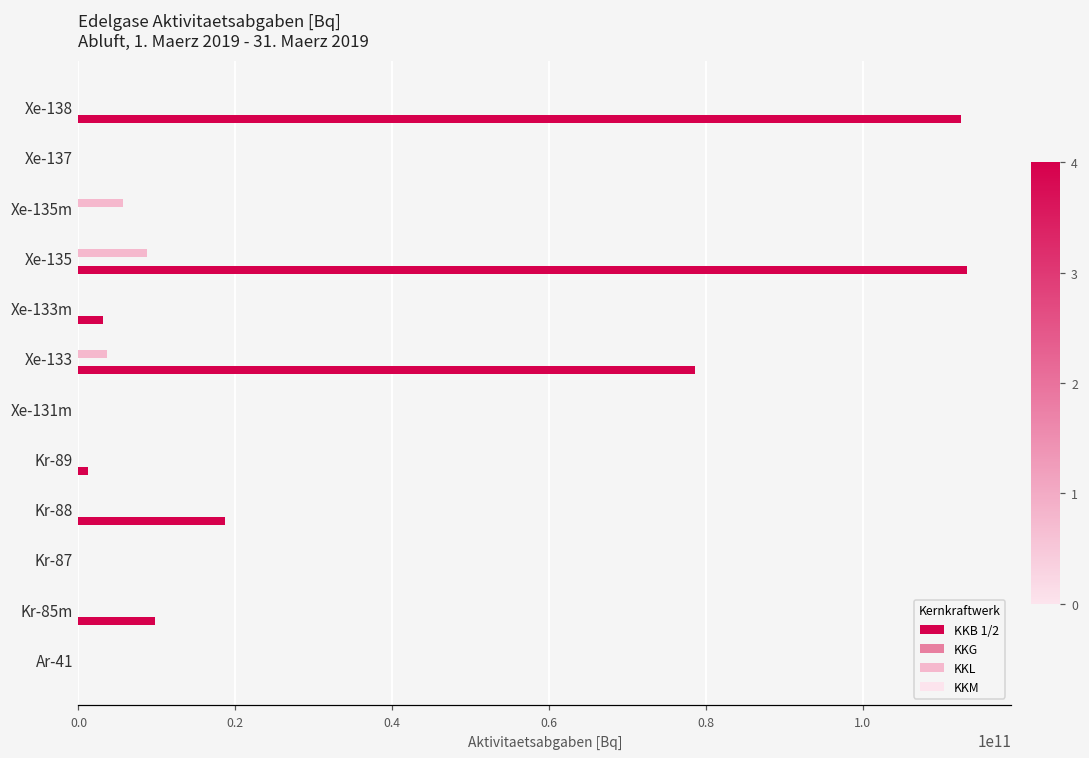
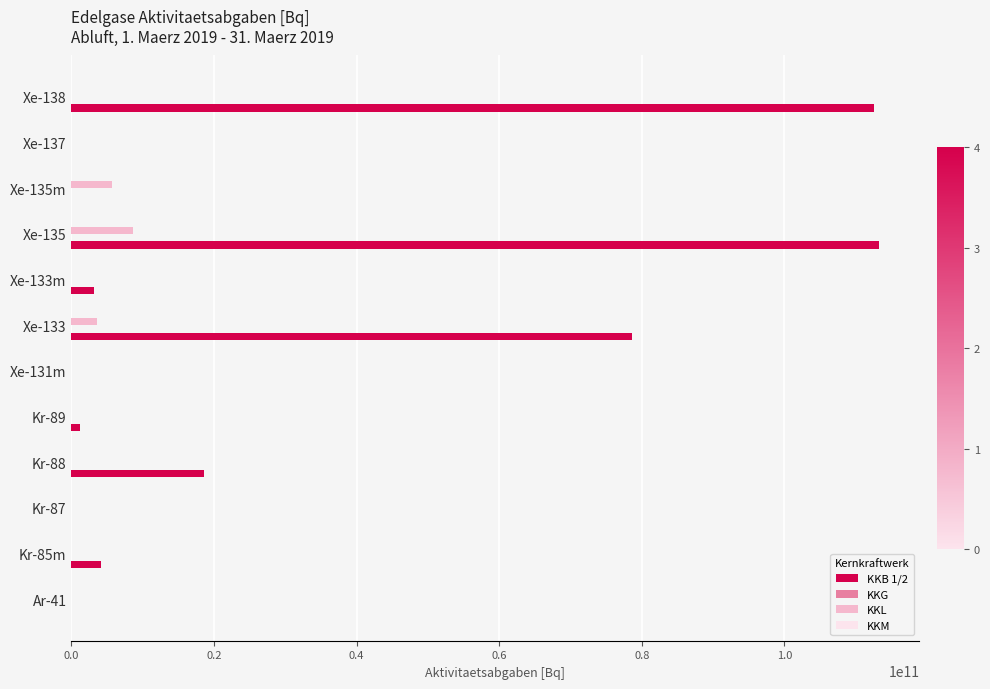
KKB 1/2, Kr-85m: 10000000000 -> 4000000000
